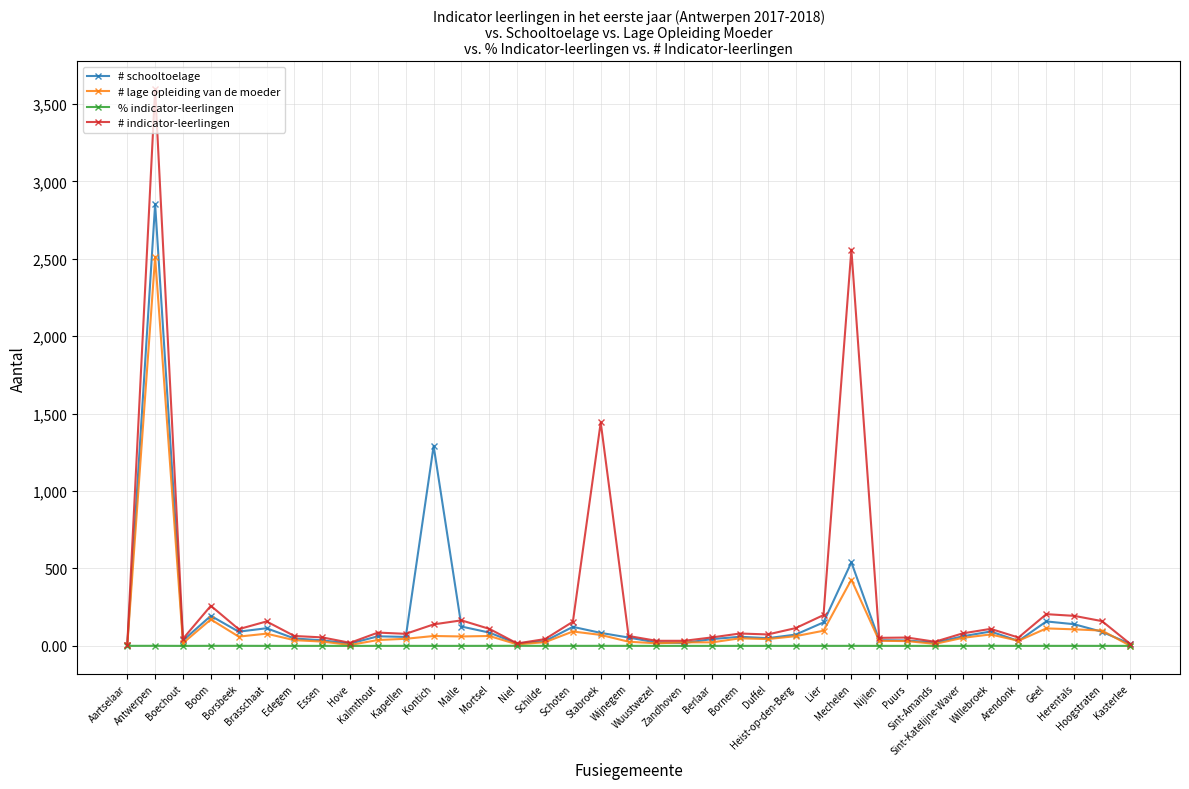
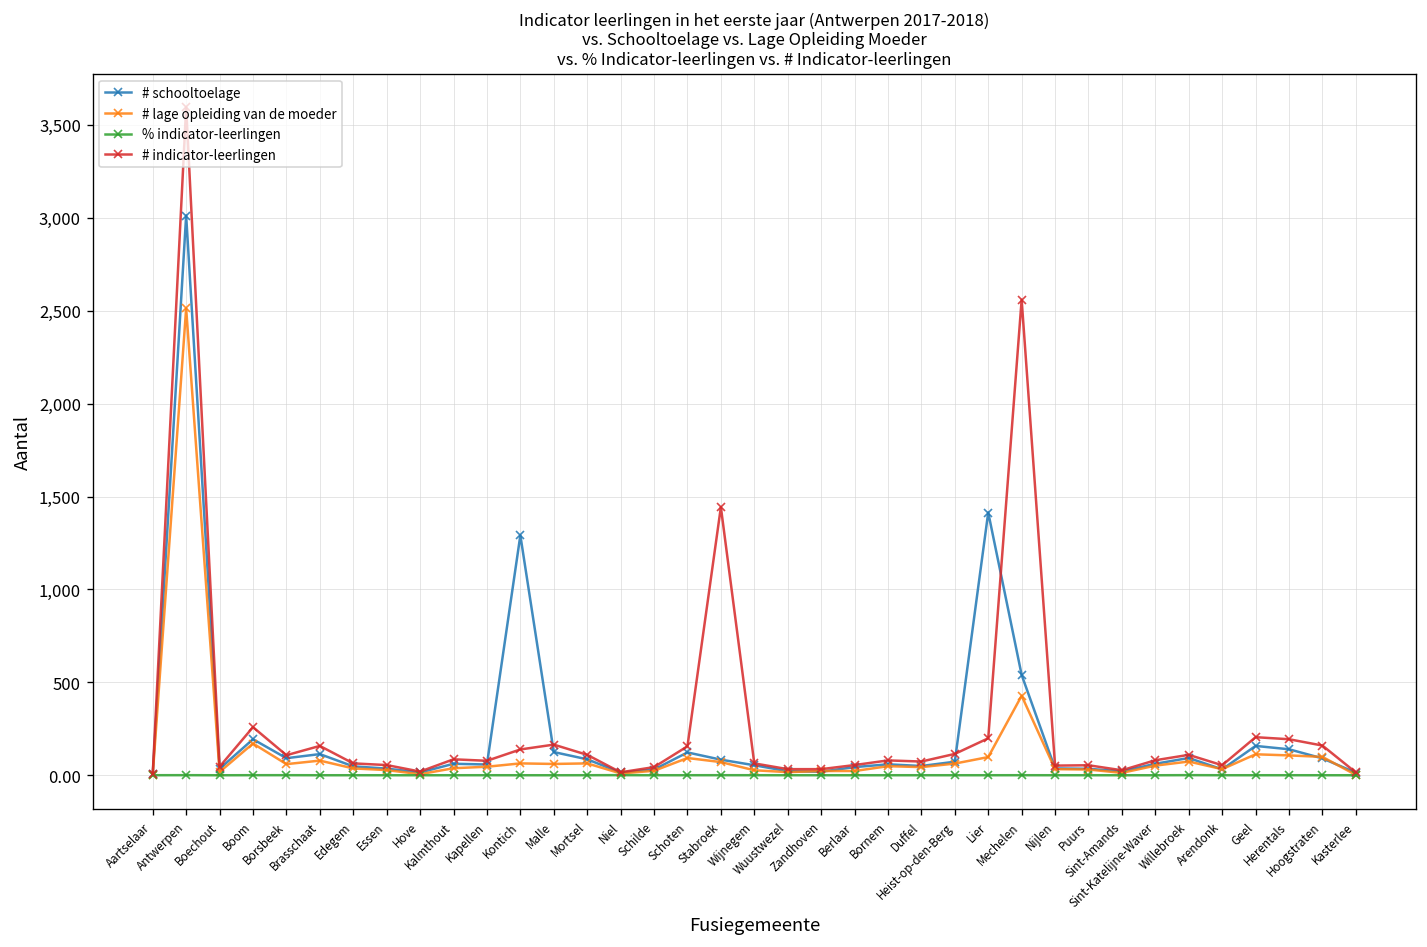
# schooltoelage, Antwerpen: 2,850 -> 3,010
# schooltoelage, Lier: 150 -> 1,410
